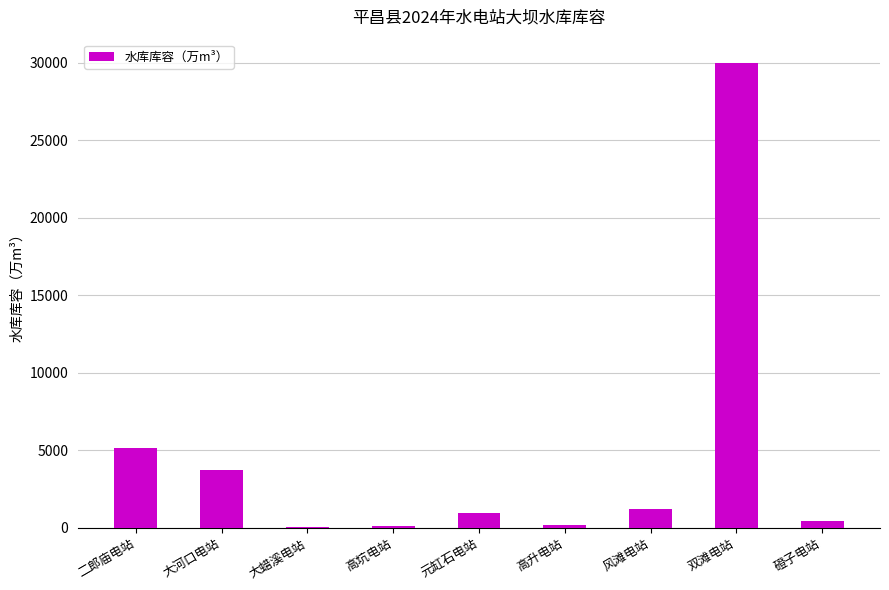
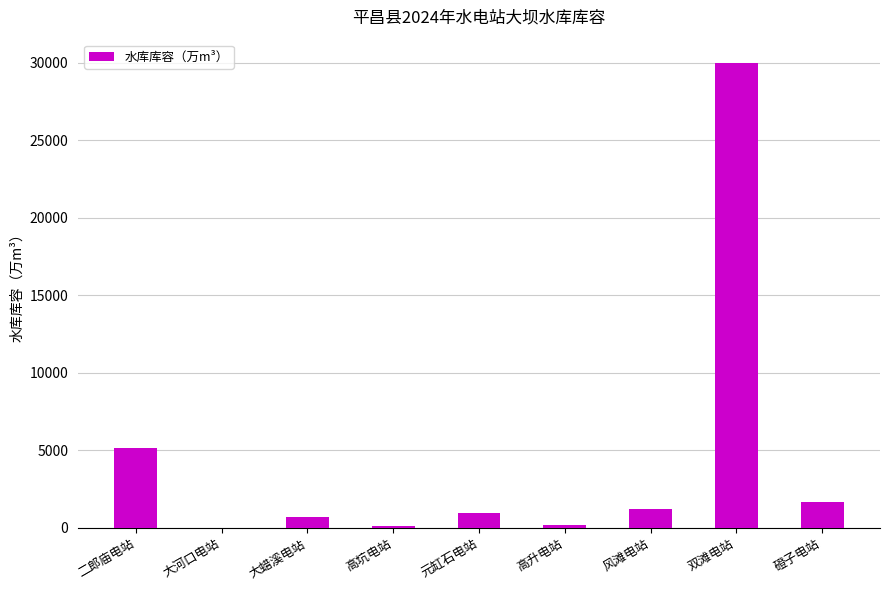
大河口电站: 3800 -> 0
大蜡溪电站: 100 -> 700
磴子电站: 400 -> 1700
